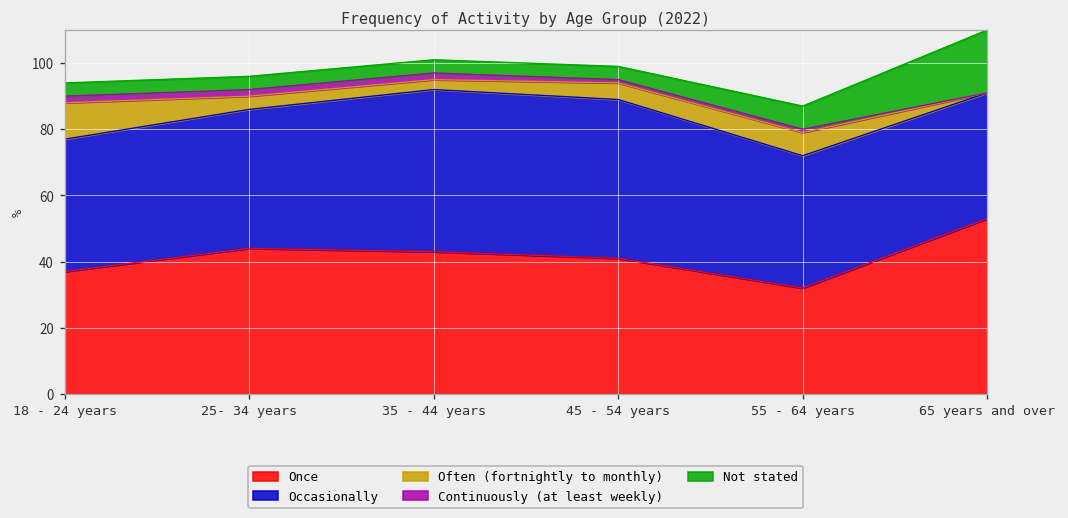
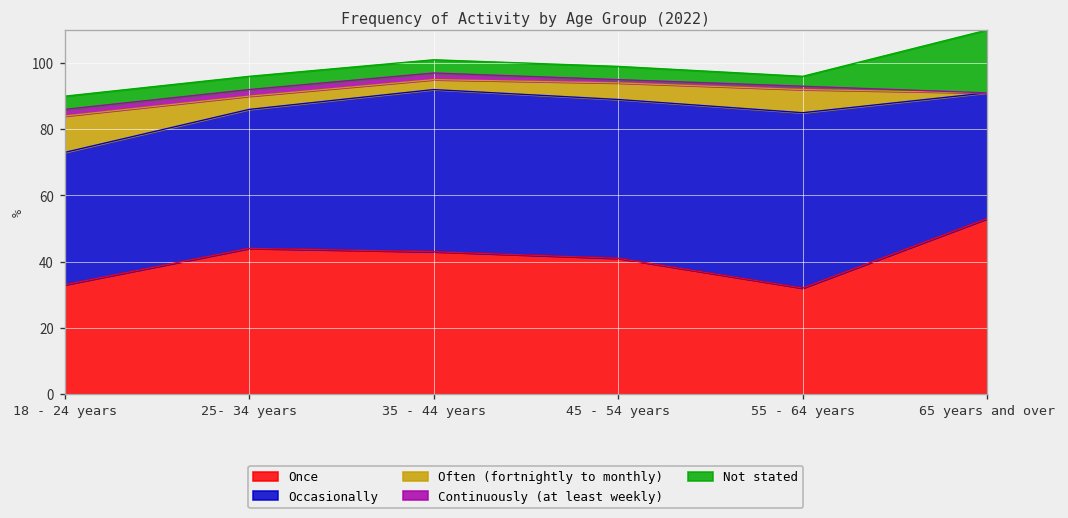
Once, 18 - 24 years: 37 -> 33
Occasionally, 55 - 64 years: 40 -> 53
Not stated, 55 - 64 years: 7 -> 3
